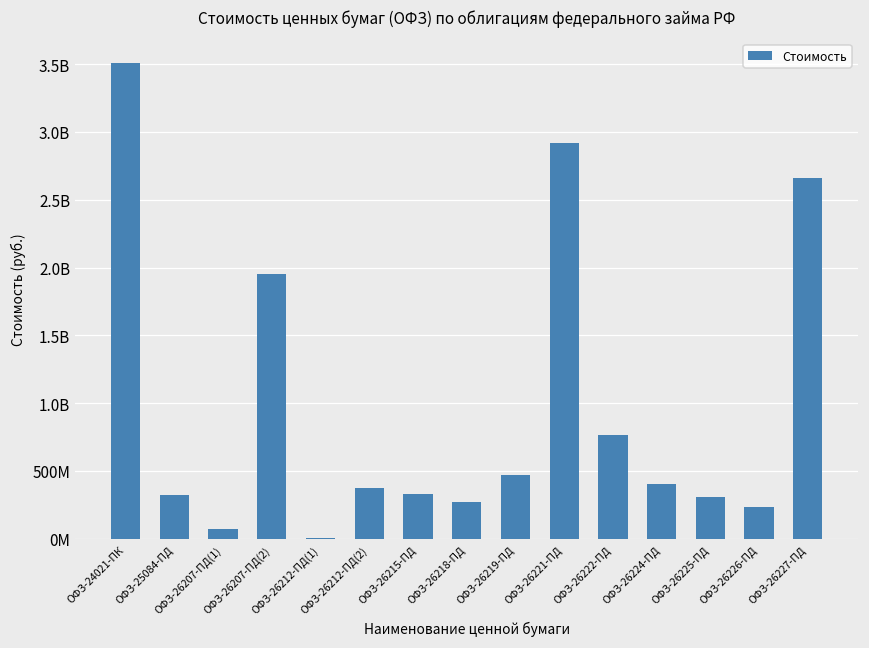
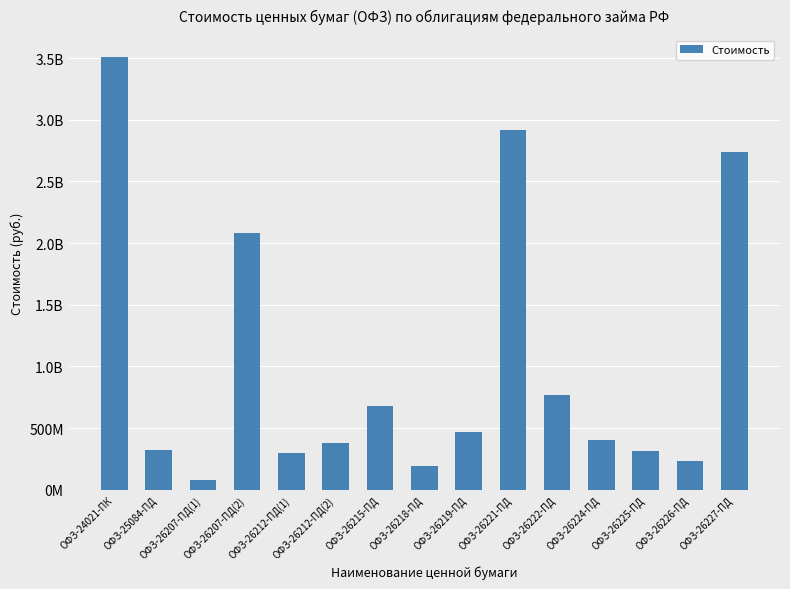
ОФЗ-26207-ПД(2): 1950000000 -> 2080000000
ОФЗ-26212-ПД(1): 0 -> 300000000
ОФЗ-26215-ПД: 330000000 -> 680000000
ОФЗ-26218-ПД: 270000000 -> 190000000
ОФЗ-26227-ПД: 2660000000 -> 2740000000
